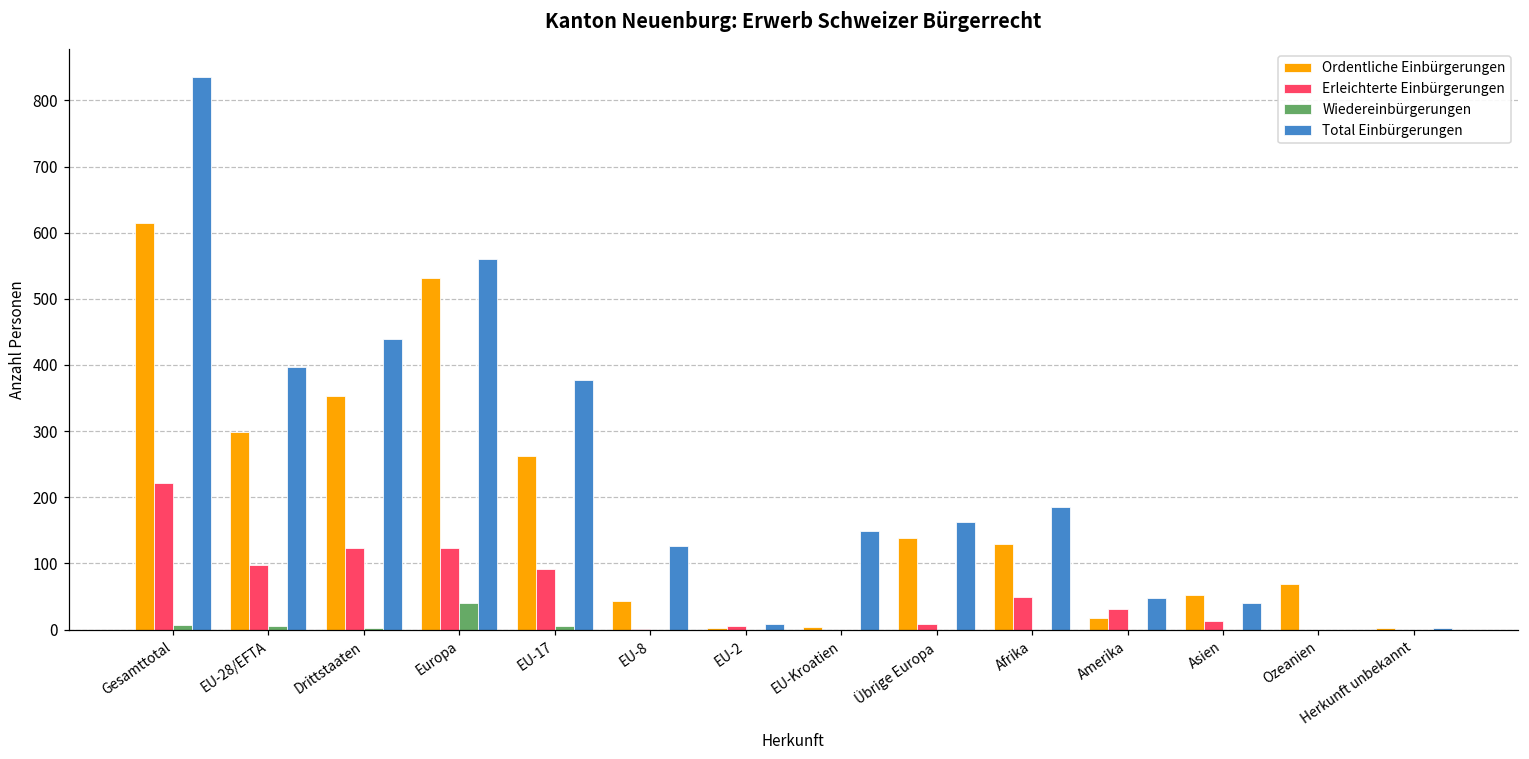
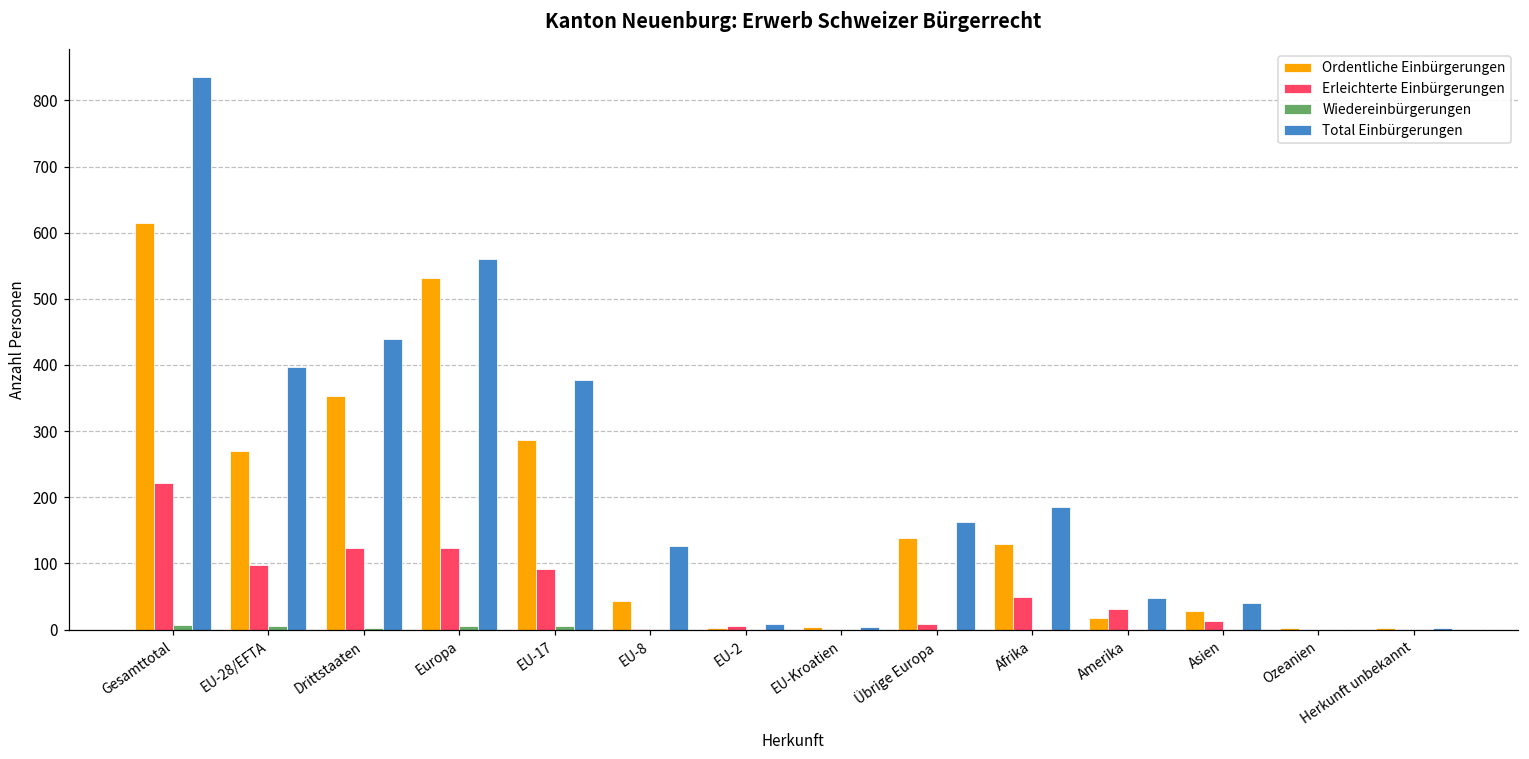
Ordentliche Einbürgerungen, EU-28/EFTA: 300 -> 270
Wiedereinbürgerungen, Europa: 40 -> 10
Ordentliche Einbürgerungen, EU-17: 260 -> 290
Total Einbürgerungen, EU-Kroatien: 150 -> 0
Ordentliche Einbürgerungen, Asien: 50 -> 30
Ordentliche Einbürgerungen, Ozeanien: 70 -> 0
